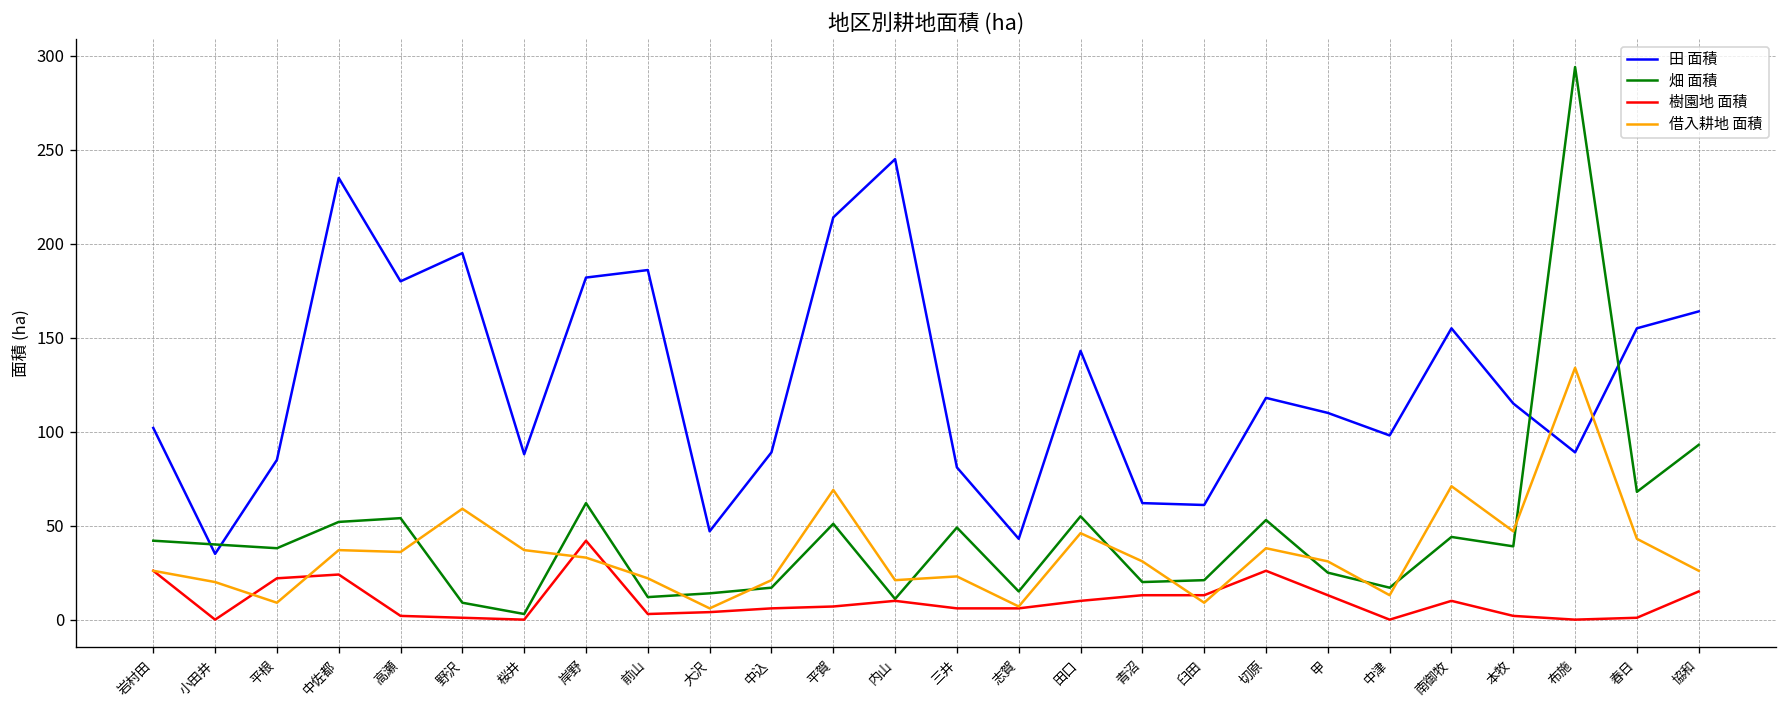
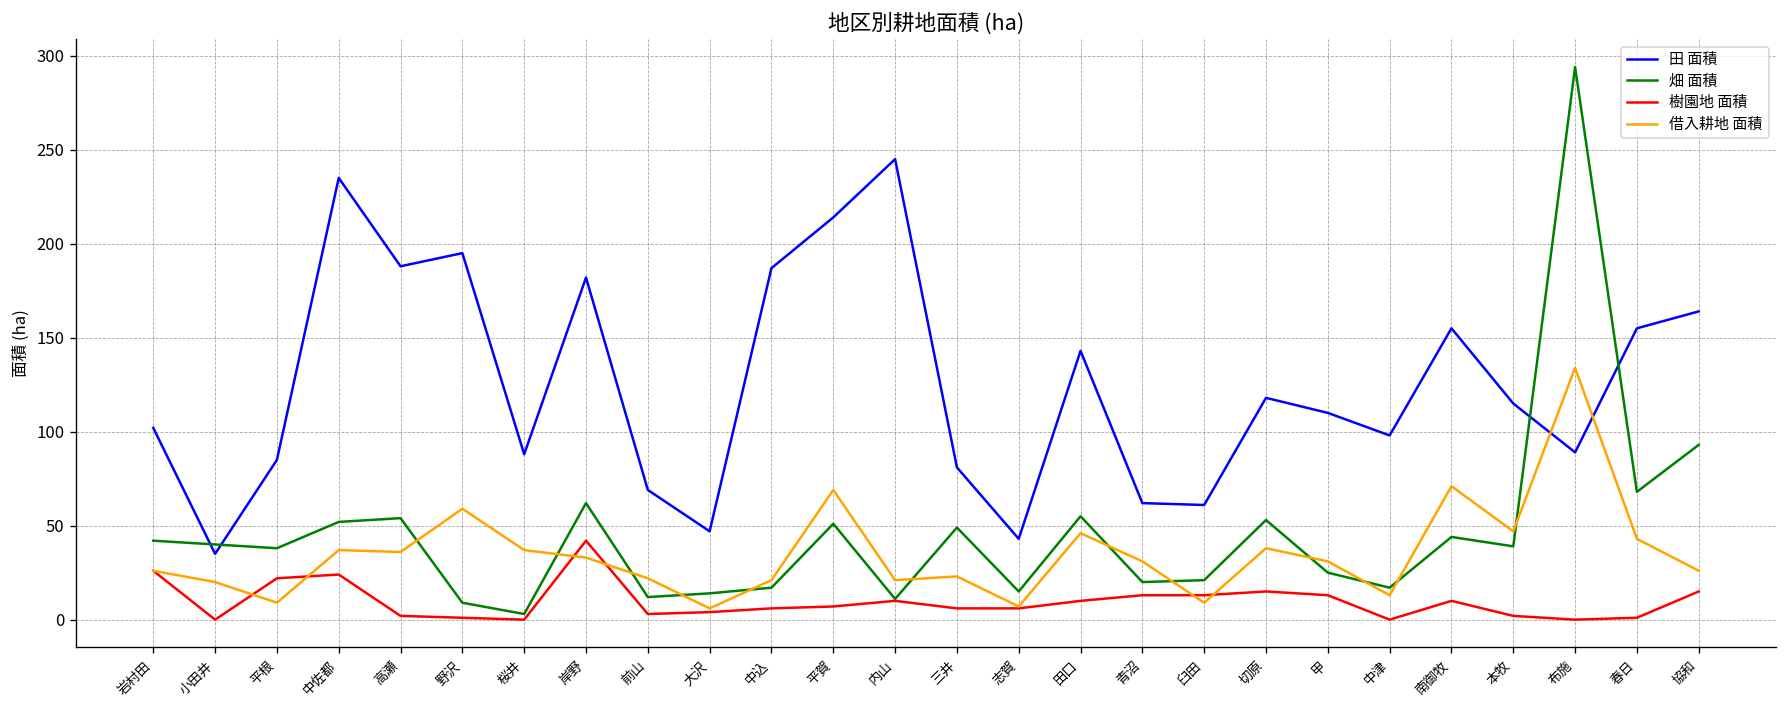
田 面積, 高瀬: 180 -> 188
田 面積, 前山: 186 -> 69
田 面積, 中込: 89 -> 187
樹園地 面積, 切原: 26 -> 15
